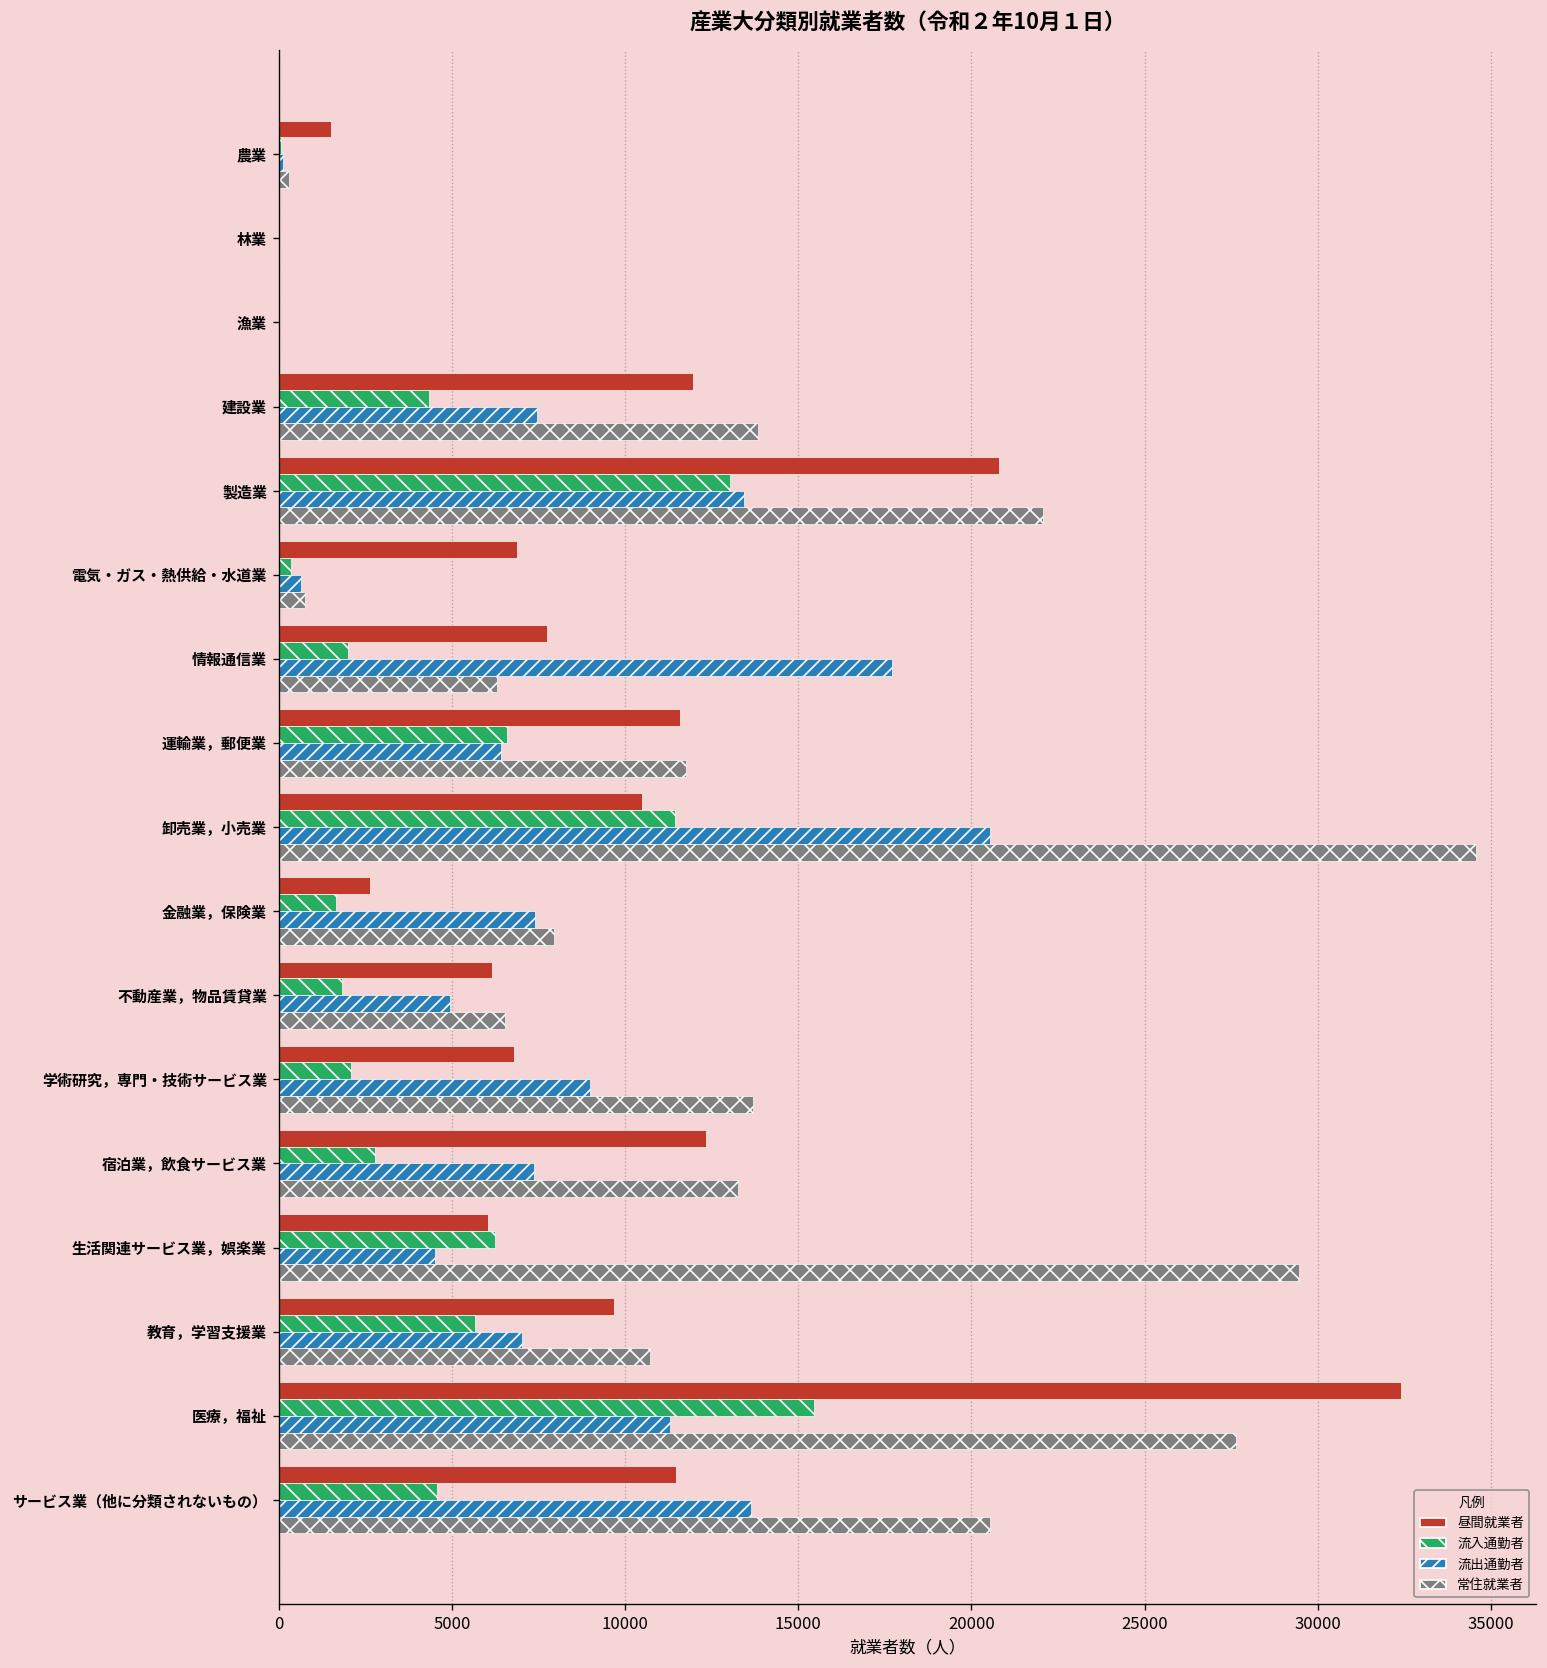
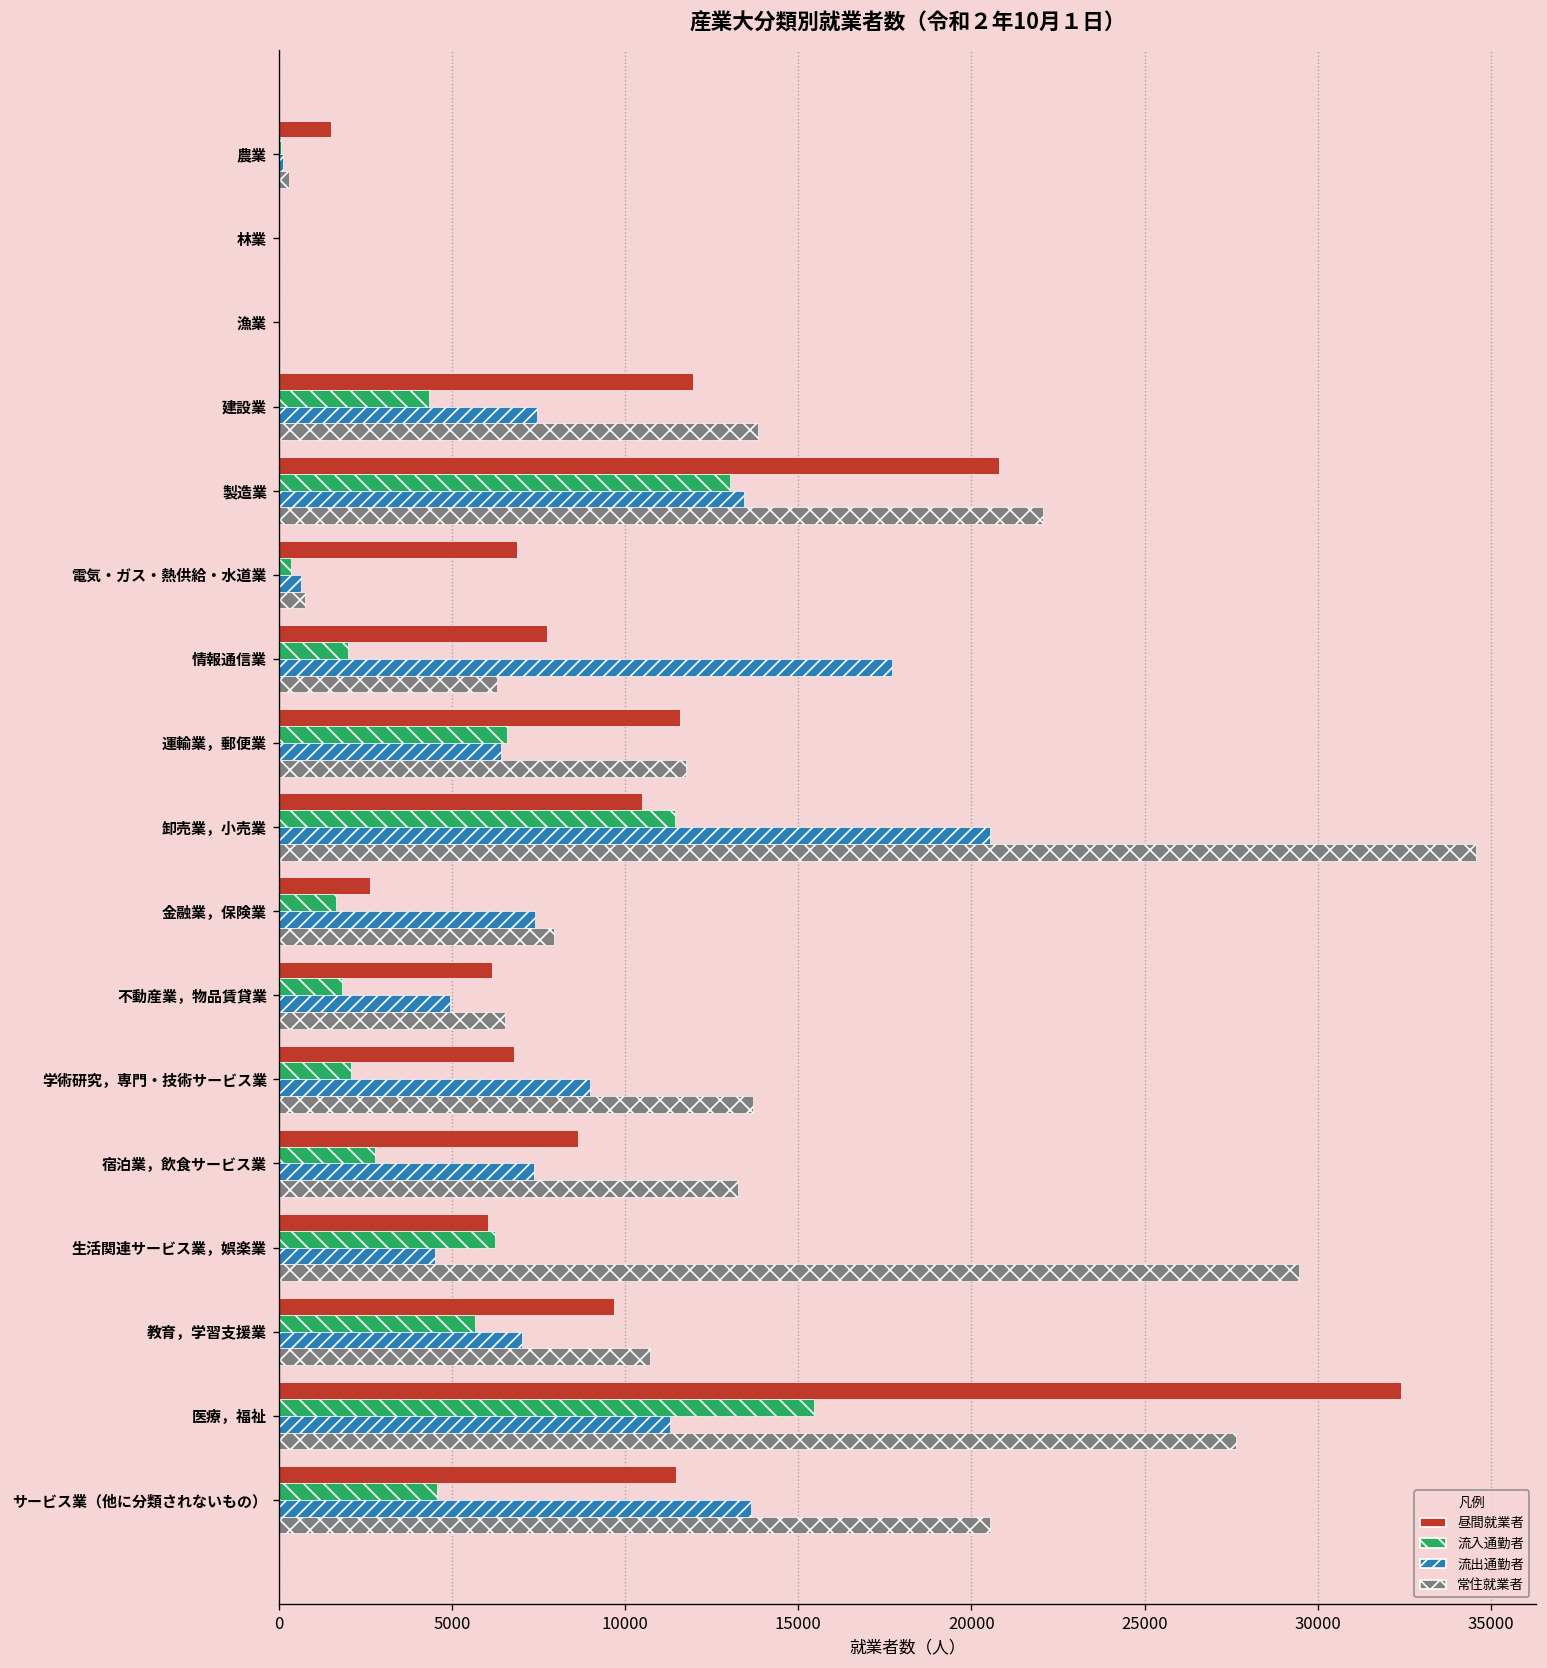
昼間就業者, 宿泊業，飲食サービス業: 12300 -> 8600
